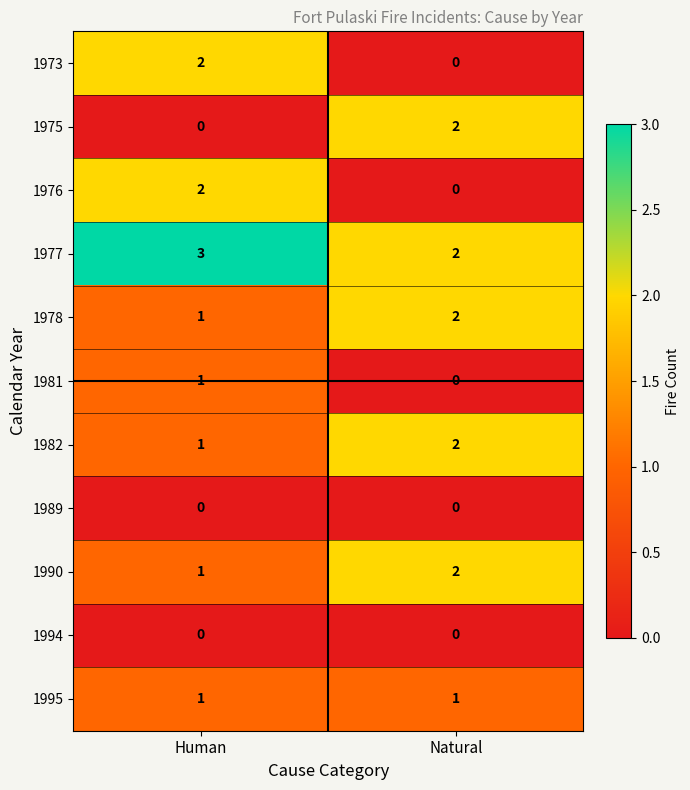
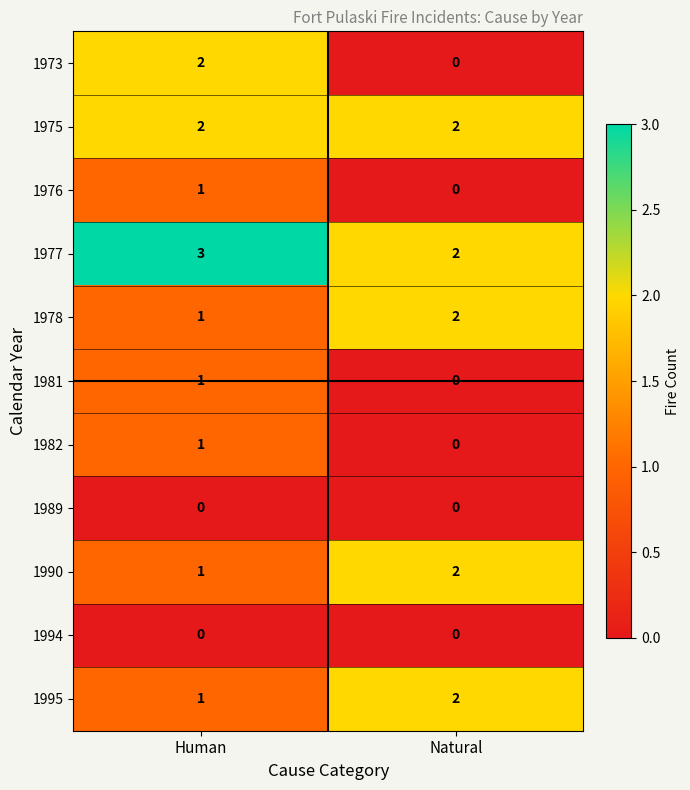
1975, Human: 0 -> 2
1976, Human: 2 -> 1
1982, Natural: 2 -> 0
1995, Natural: 1 -> 2
